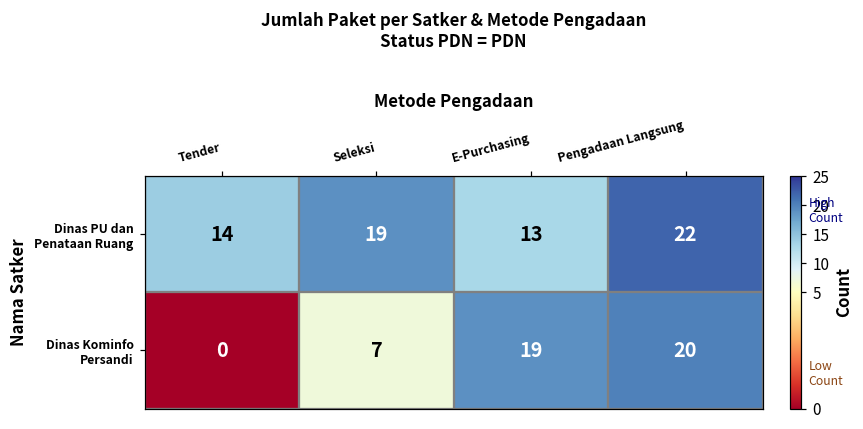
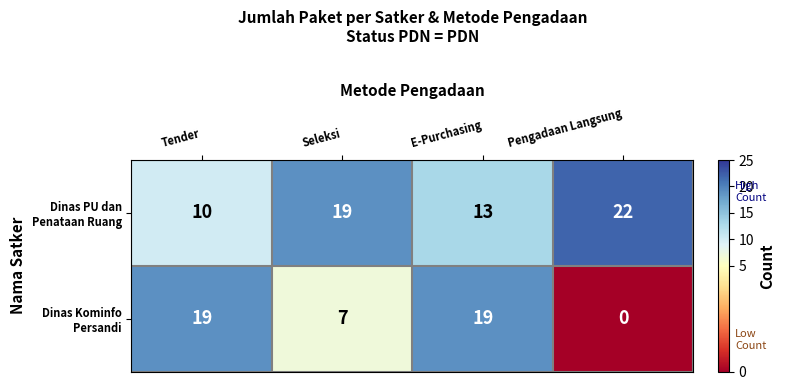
Dinas PU dan Penataan Ruang, Tender: 14 -> 10
Dinas Kominfo Persandi, Tender: 0 -> 19
Dinas Kominfo Persandi, Pengadaan Langsung: 20 -> 0
